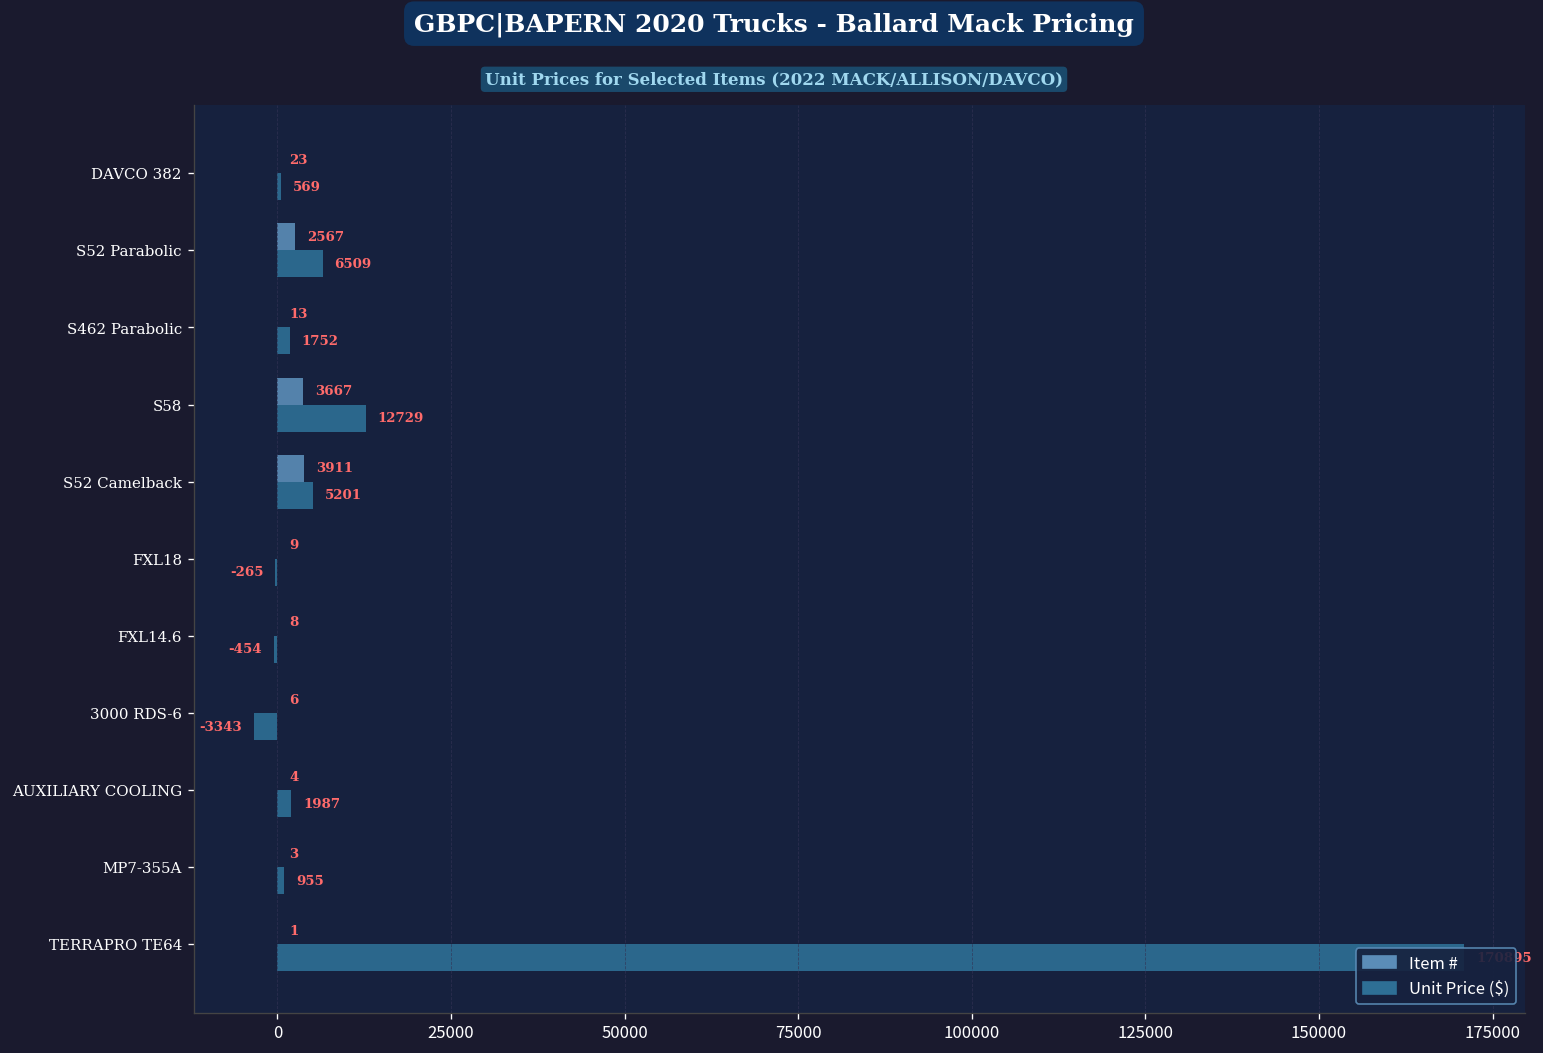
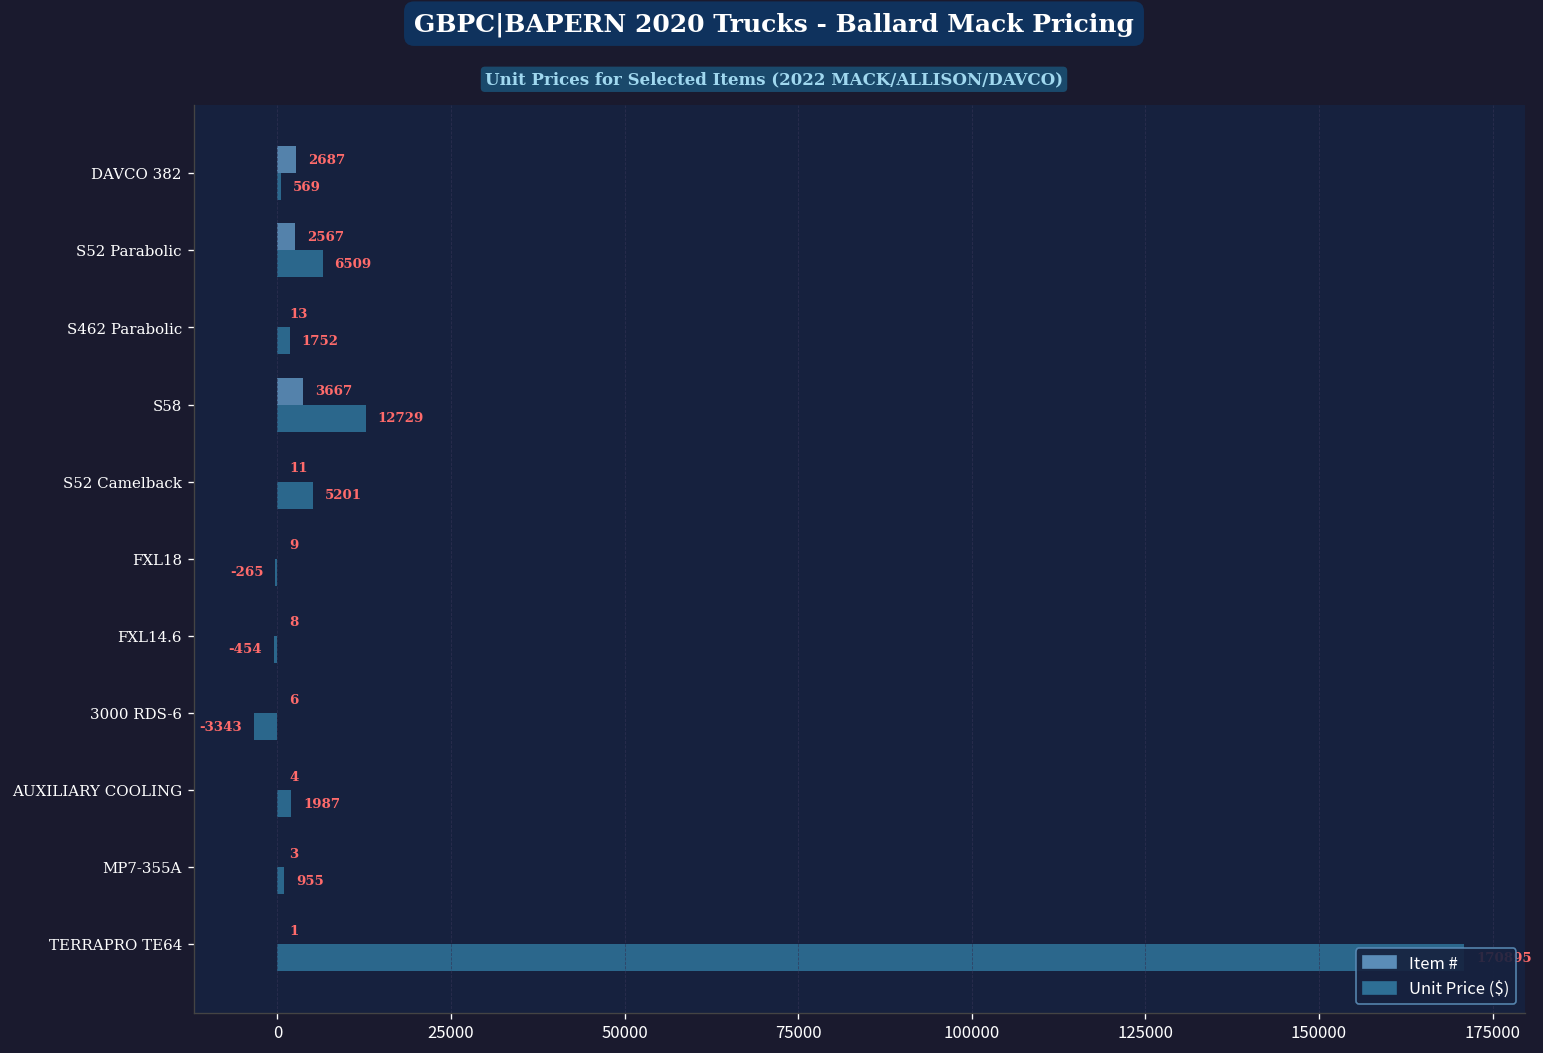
Item #, DAVCO 382: 23 -> 2687
Item #, S52 Camelback: 3911 -> 11
